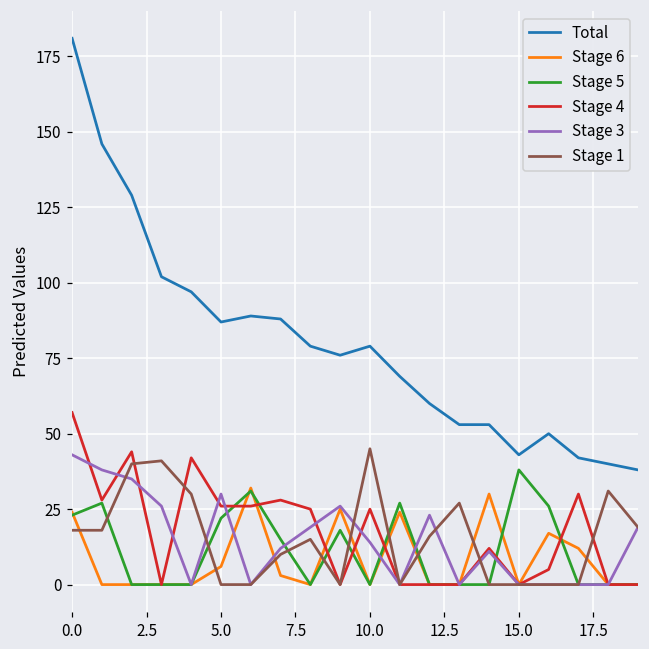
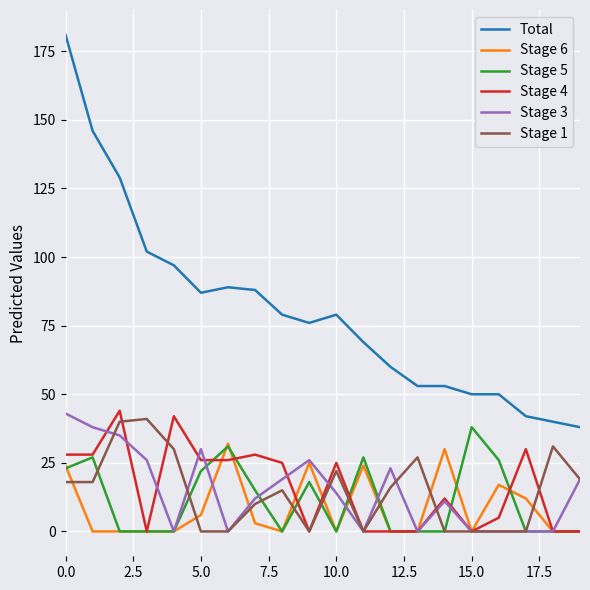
Stage 4, 0.0: 57 -> 28
Stage 1, 10.0: 45 -> 22
Total, 15.0: 43 -> 50
